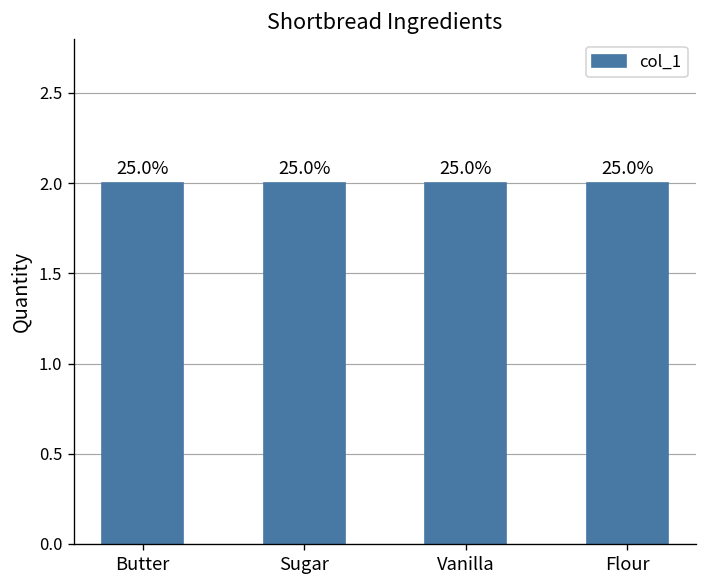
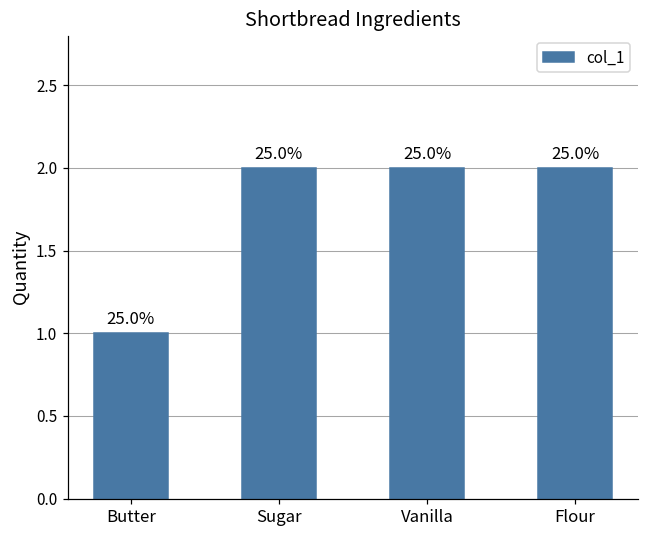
Butter: 2 -> 1
